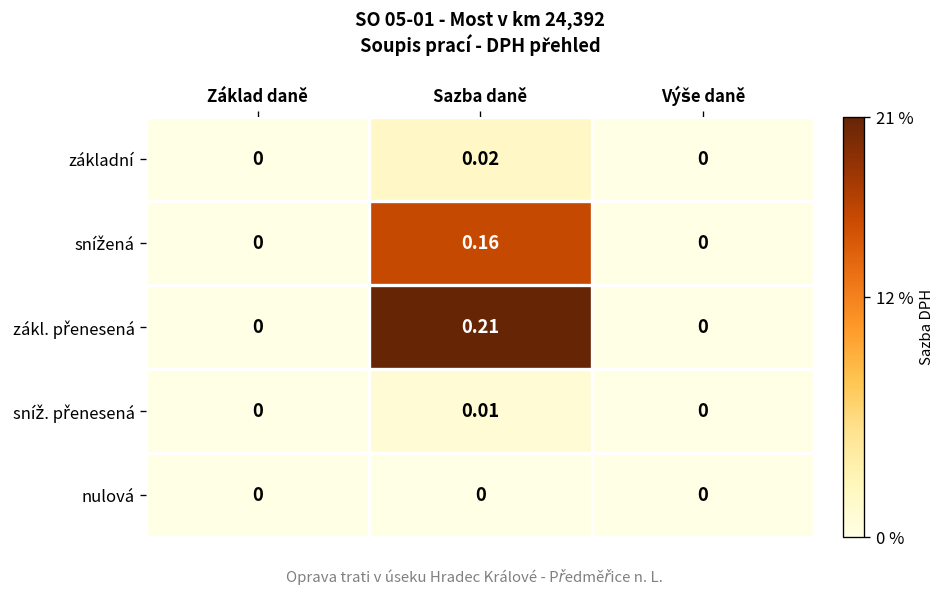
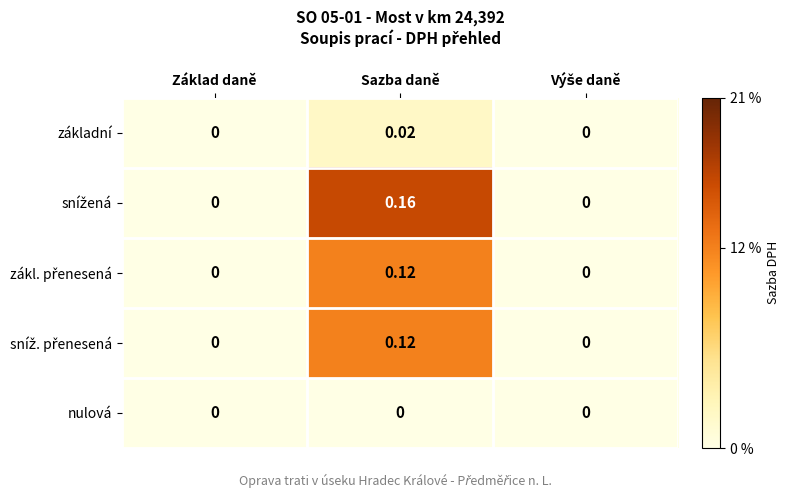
zákl. přenesená, Sazba daně: 0.21 -> 0.12
sníž. přenesená, Sazba daně: 0.01 -> 0.12
